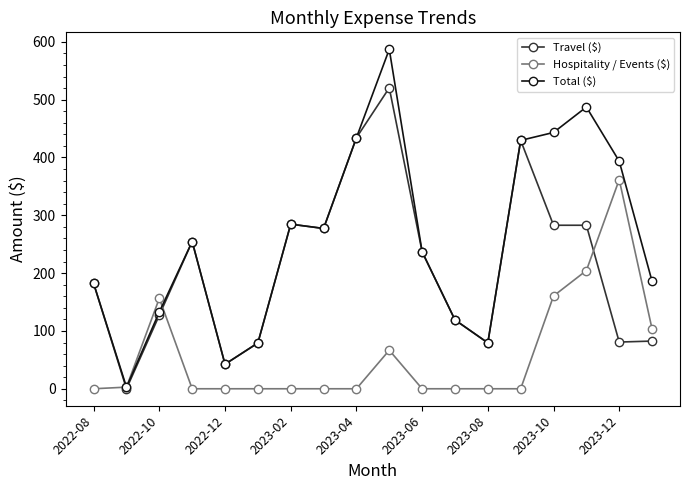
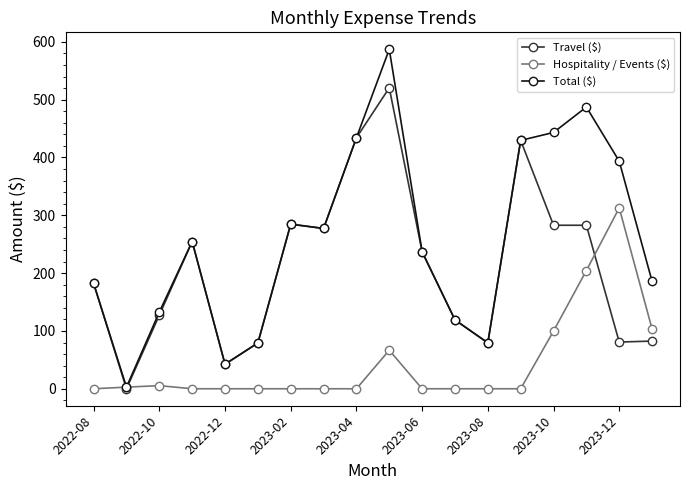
Hospitality / Events ($), 2022-10: 160 -> 10
Hospitality / Events ($), 2023-10: 160 -> 100
Hospitality / Events ($), 2023-12: 360 -> 310
